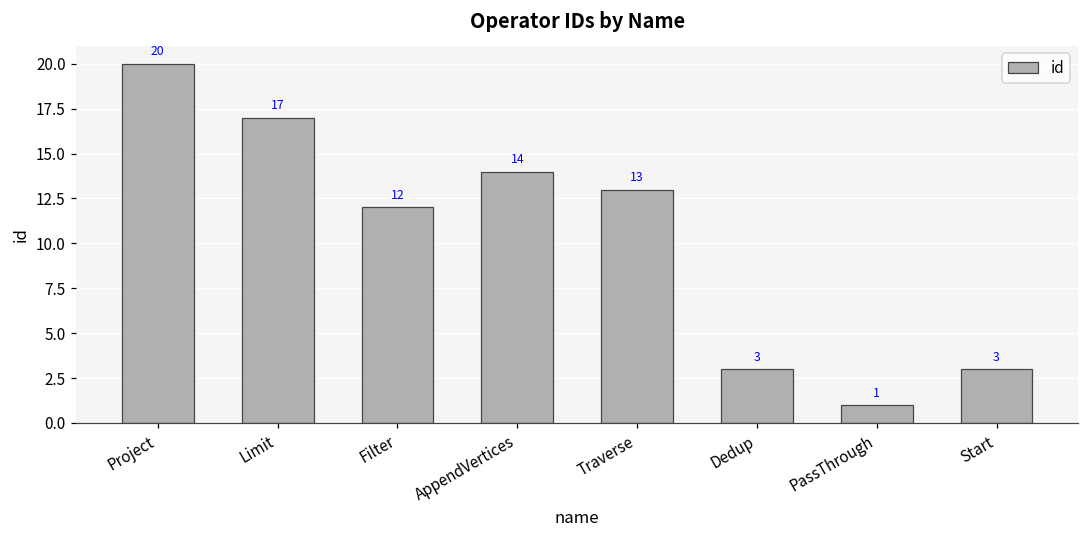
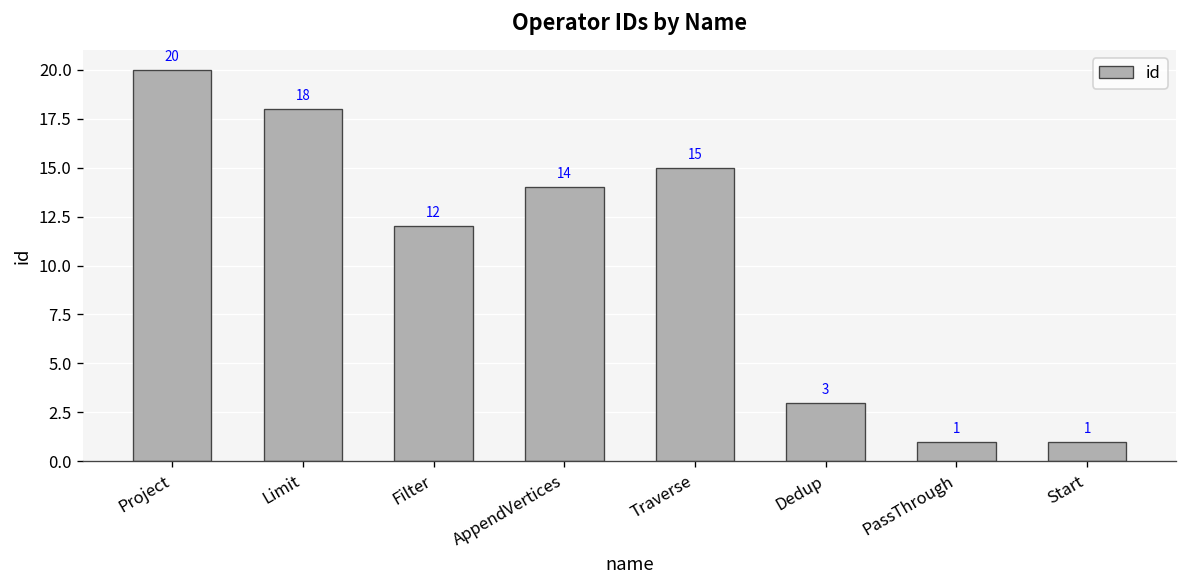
Limit: 17 -> 18
Traverse: 13 -> 15
Start: 3 -> 1
